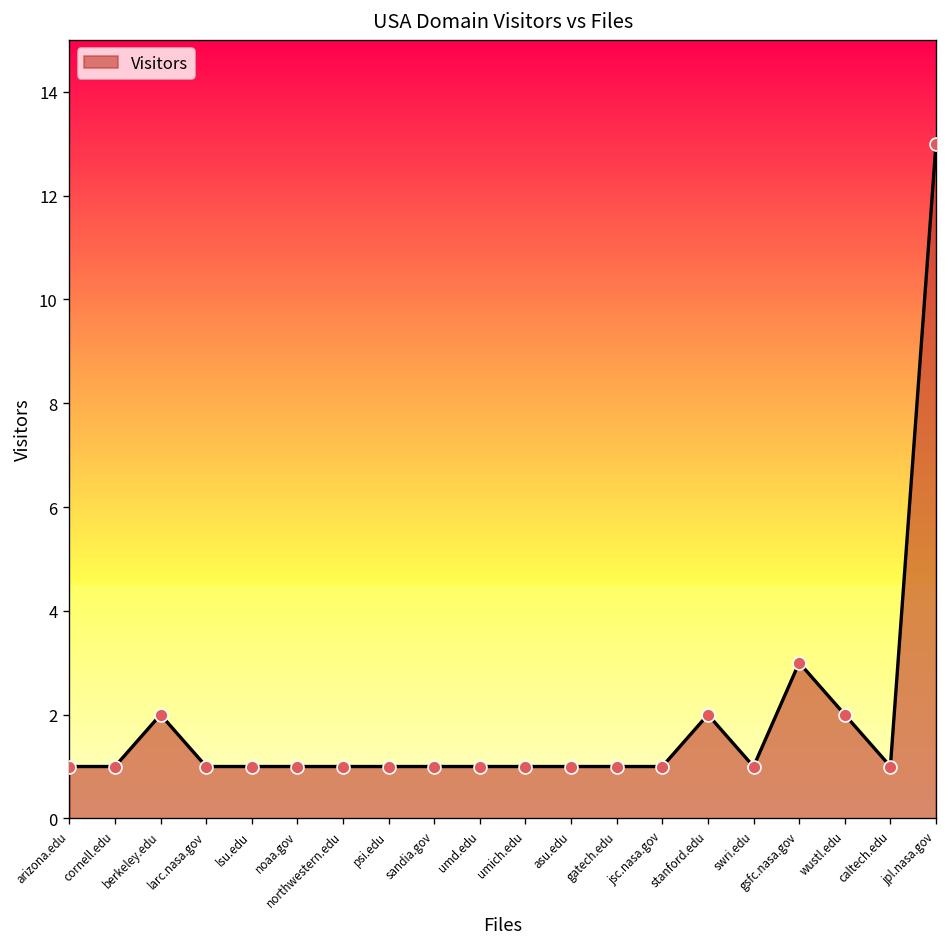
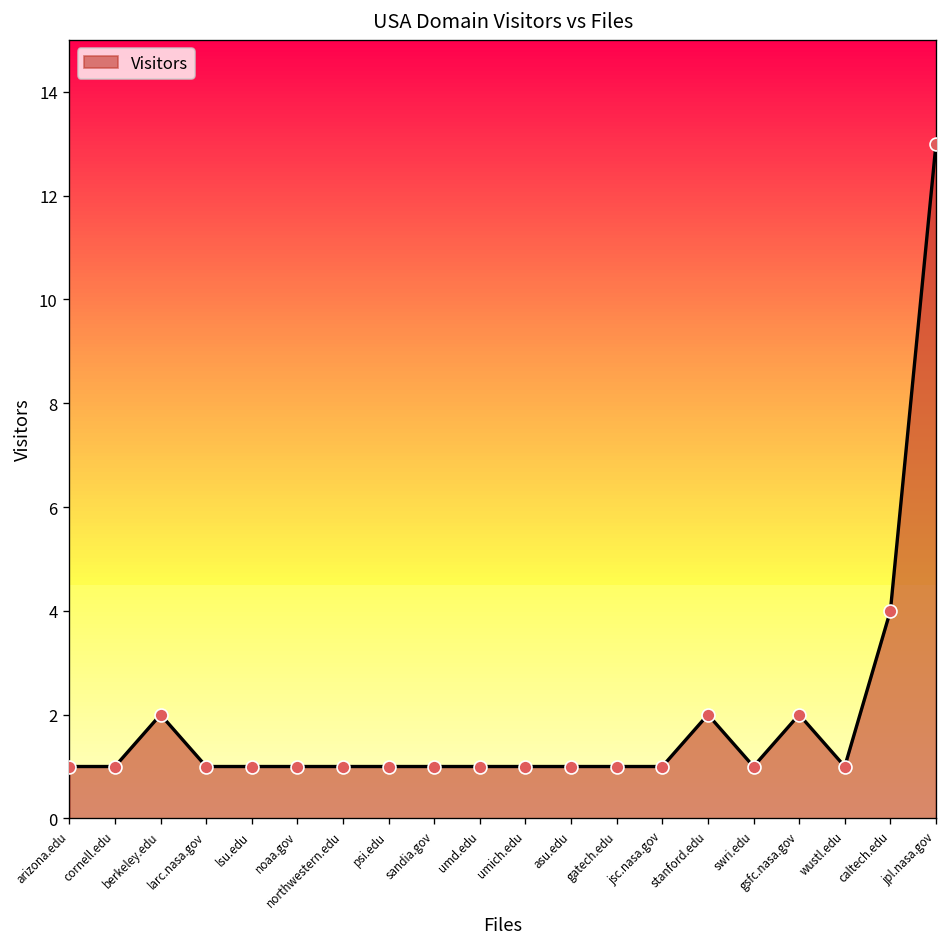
gsfc.nasa.gov: 3 -> 2
wustl.edu: 2 -> 1
caltech.edu: 1 -> 4
